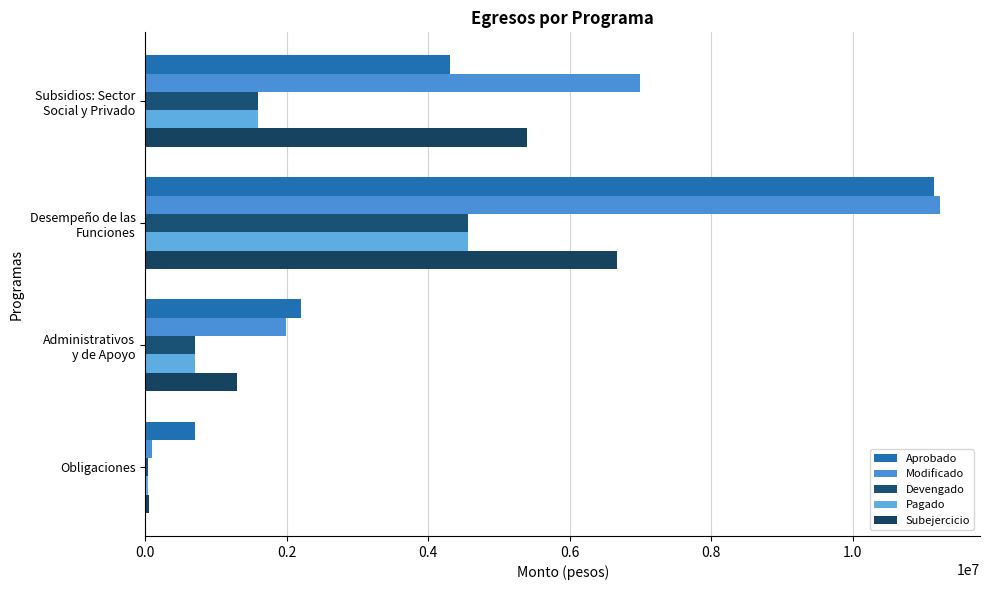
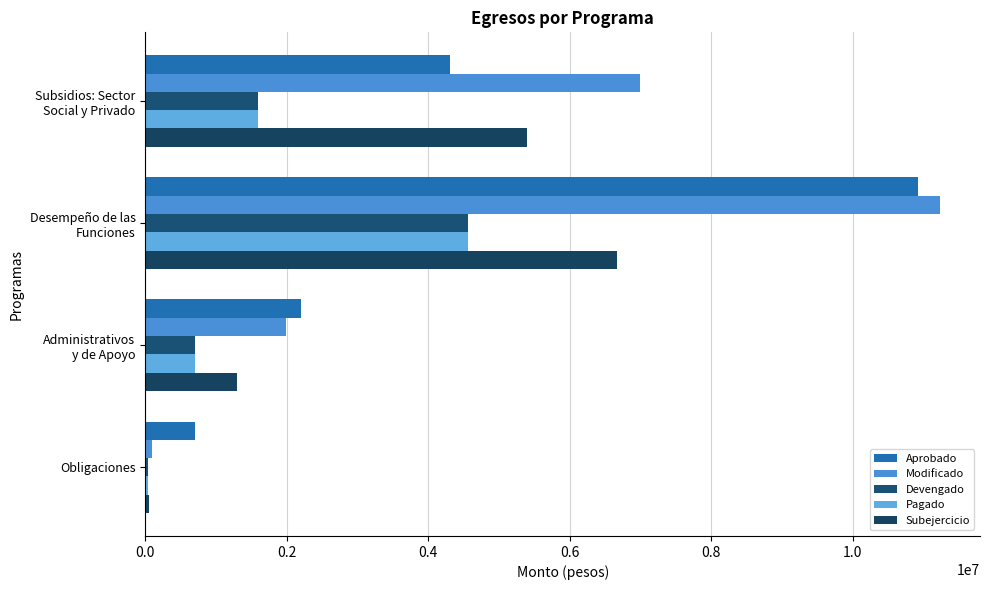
Aprobado, Desempeño de las Funciones: 11200000 -> 10900000
